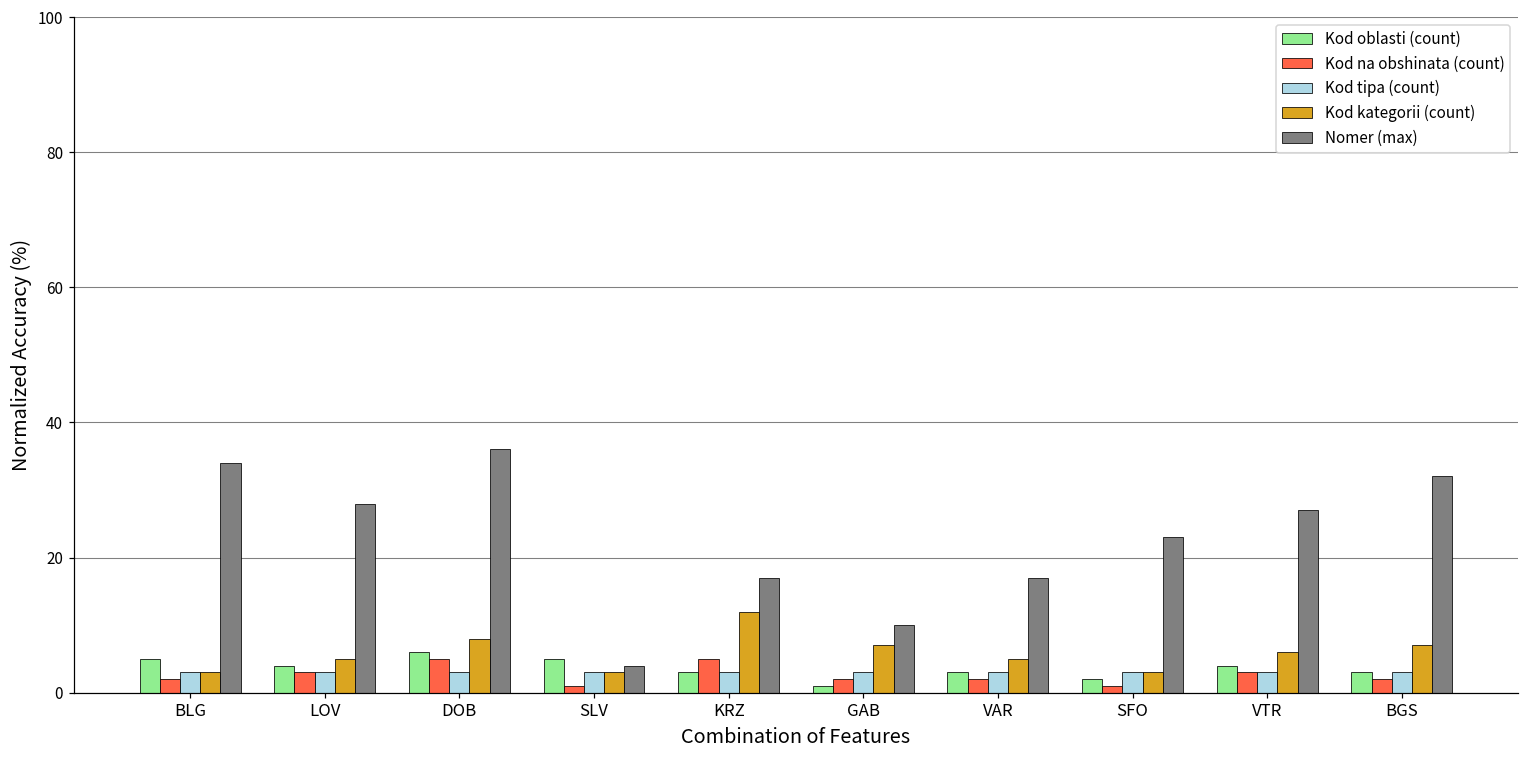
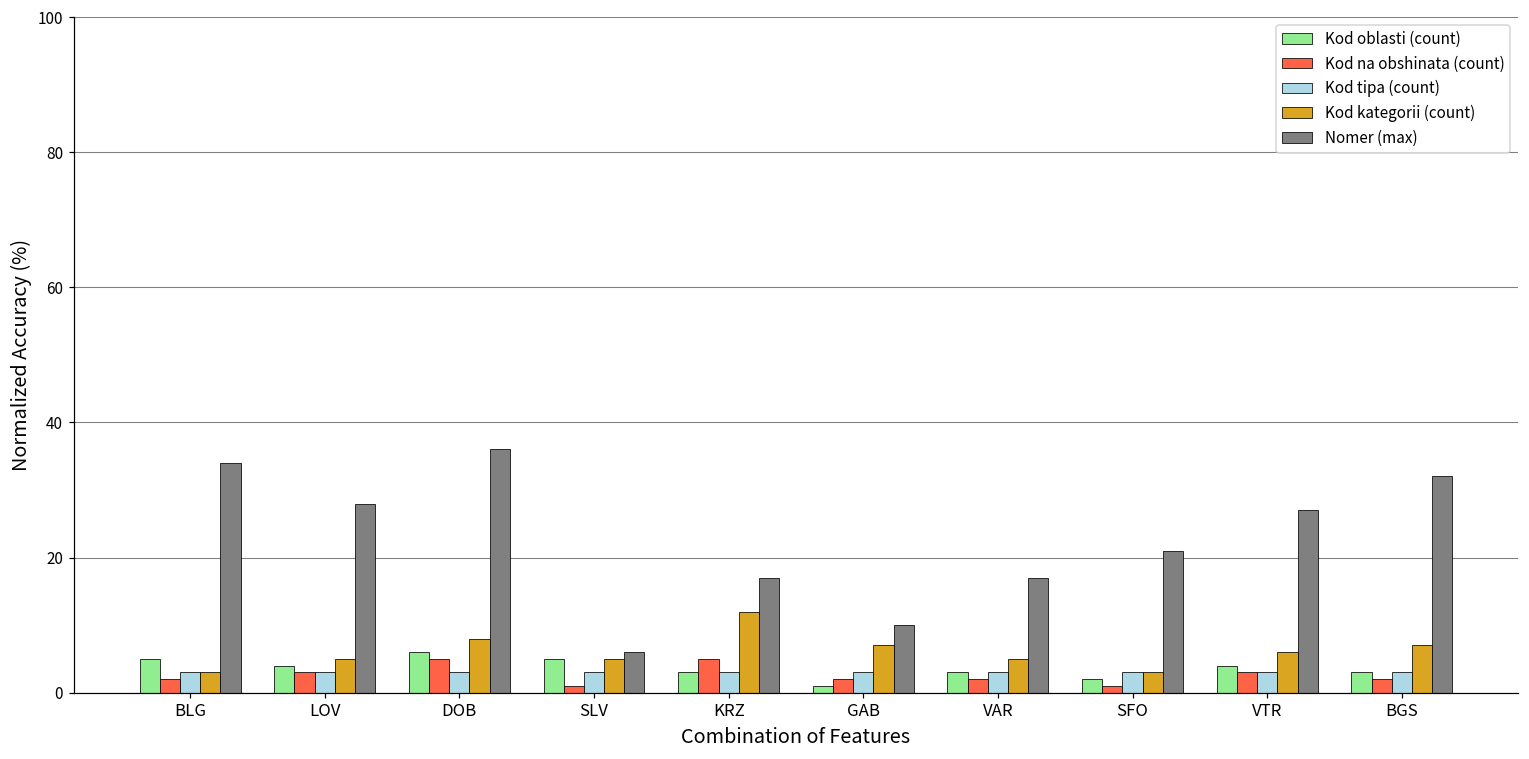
Kod kategorii (count), SLV: 3 -> 5
Nomer (max), SLV: 4 -> 6
Nomer (max), SFO: 23 -> 21
